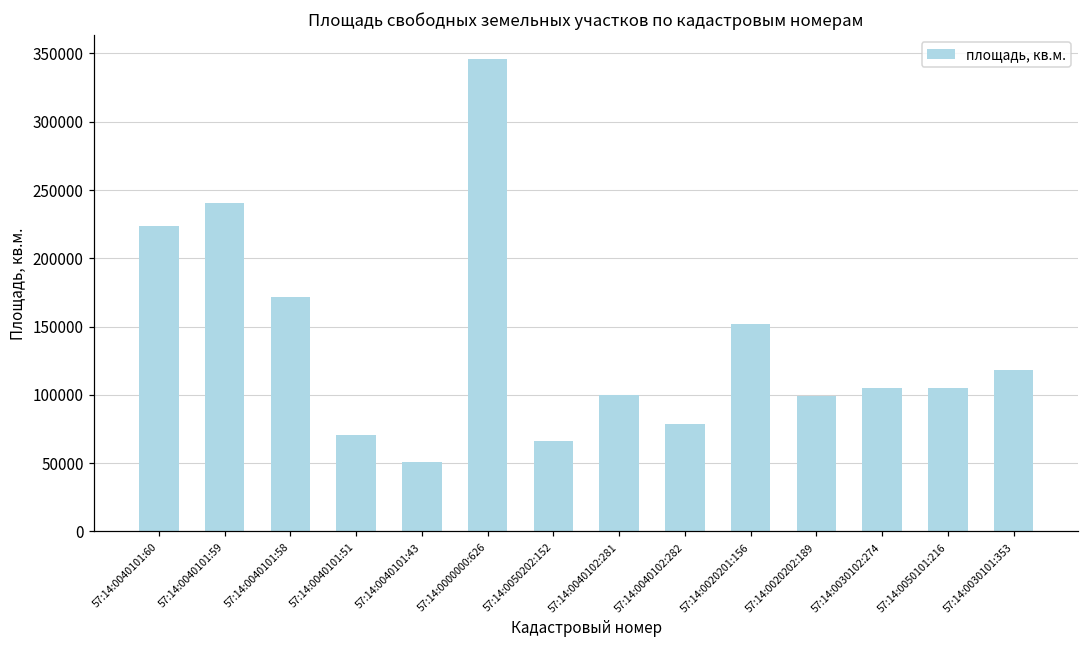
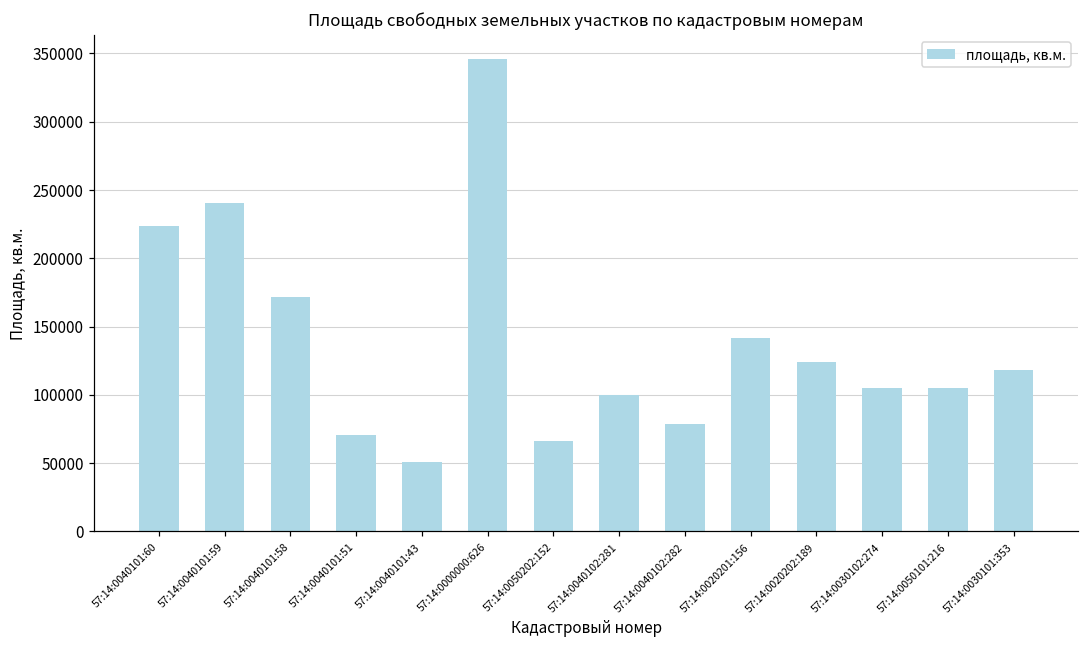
57:14:0020201:156: 152000 -> 142000
57:14:0020202:189: 99000 -> 124000
